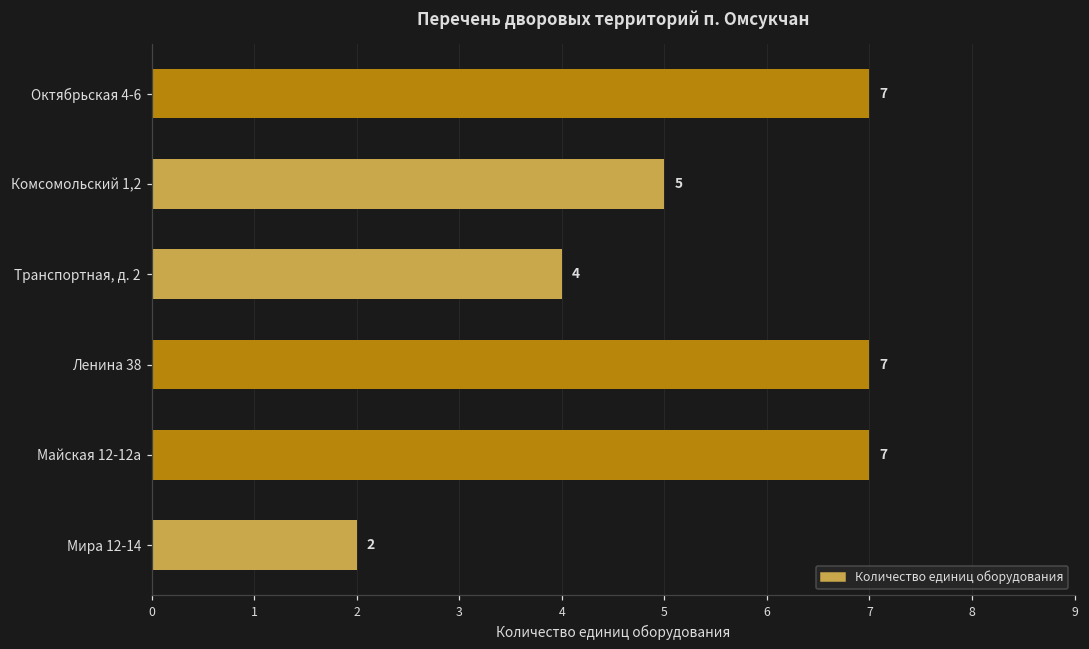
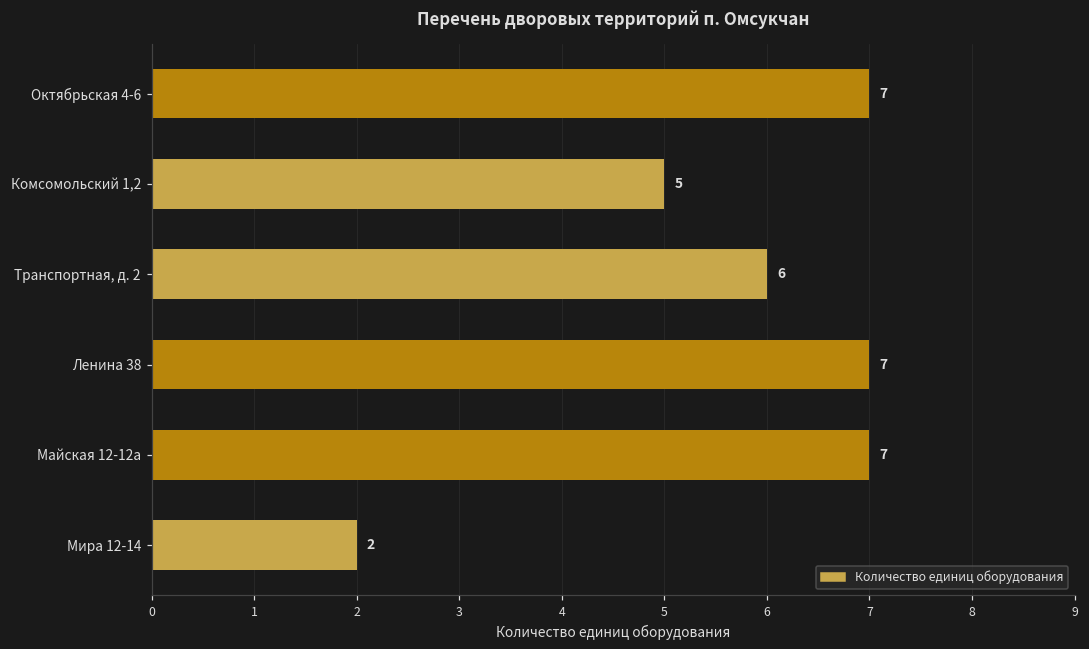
Транспортная, д. 2: 4 -> 6
